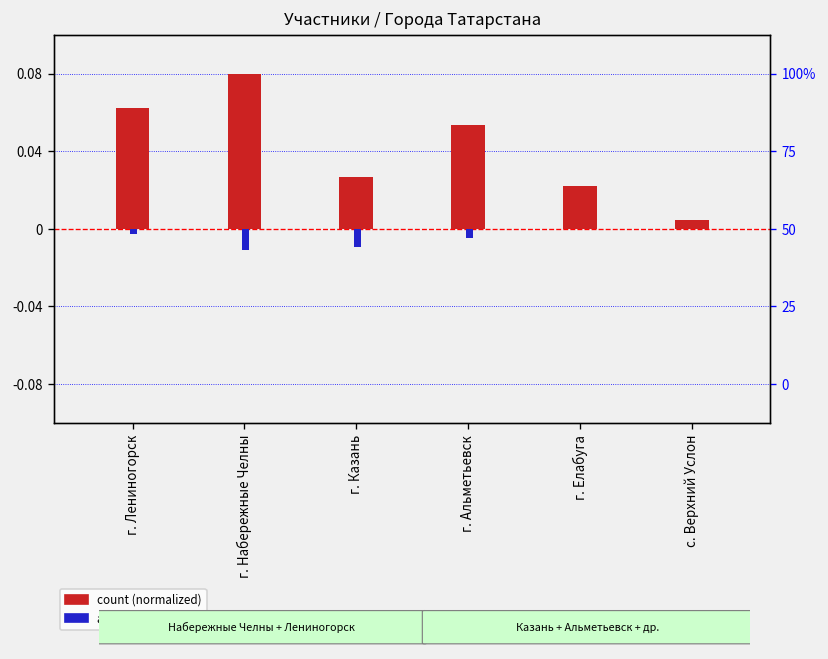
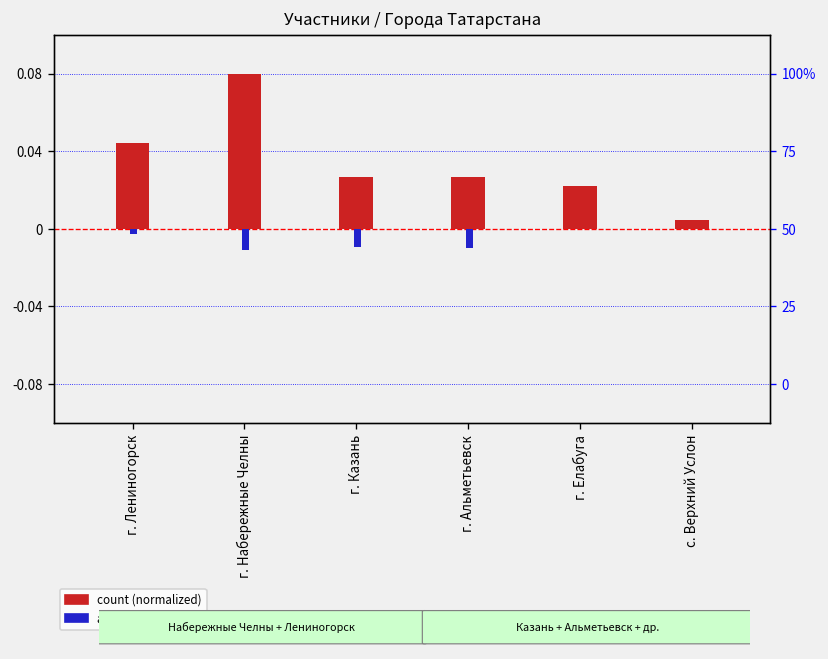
count (normalized), г. Лениногорск: 0.062 -> 0.044
count (normalized), г. Альметьевск: 0.053 -> 0.027
avg age deviation, г. Альметьевск: -0.005 -> -0.010
